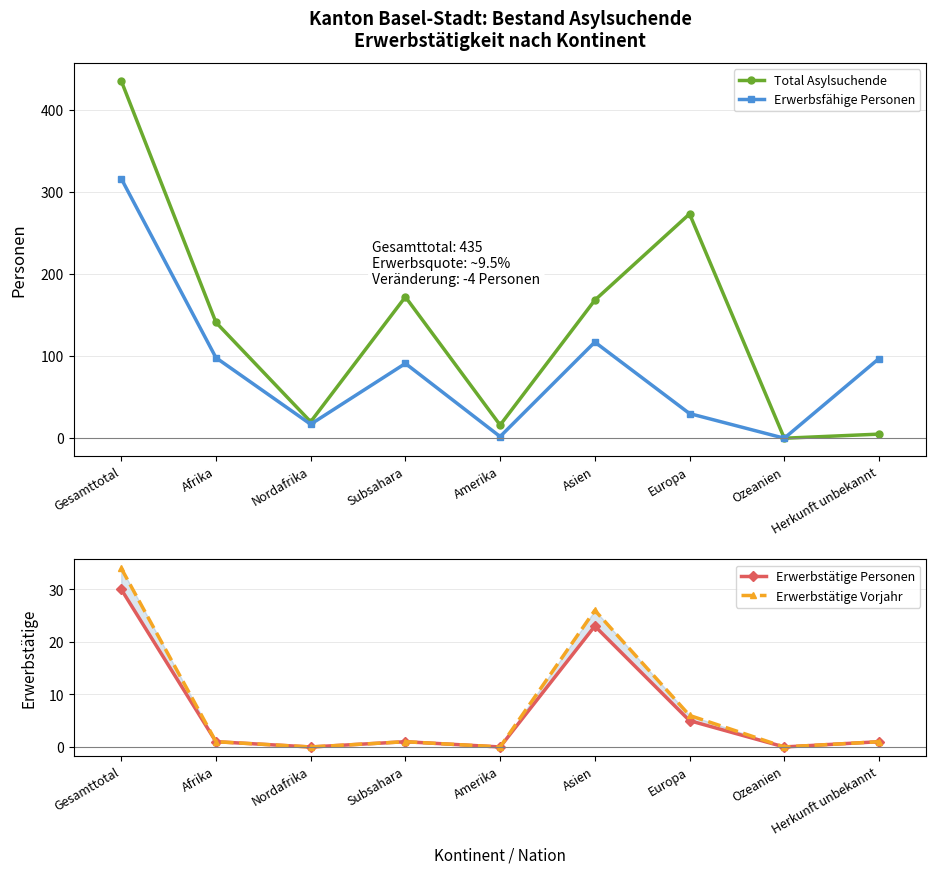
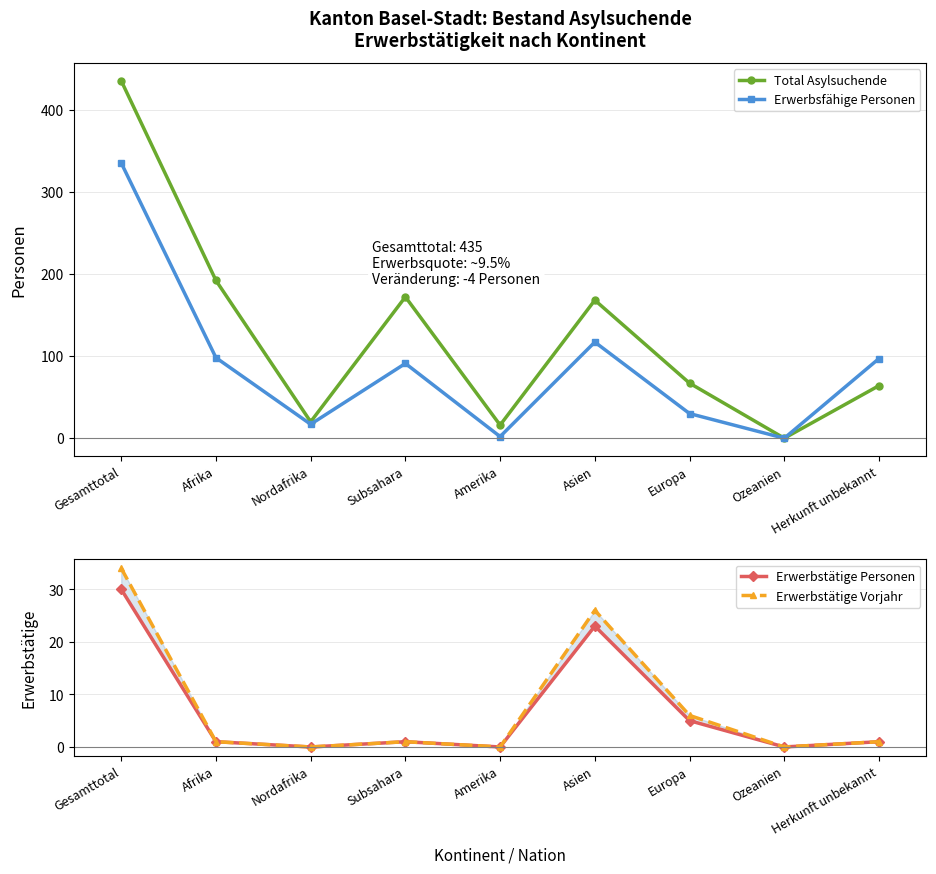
Kanton Basel-Stadt: Bestand Asylsuchende Erwerbstätigkeit nach Kontinent, Erwerbsfähige Personen, Gesamttotal: 320 -> 340
Kanton Basel-Stadt: Bestand Asylsuchende Erwerbstätigkeit nach Kontinent, Total Asylsuchende, Afrika: 140 -> 190
Kanton Basel-Stadt: Bestand Asylsuchende Erwerbstätigkeit nach Kontinent, Total Asylsuchende, Europa: 270 -> 70
Kanton Basel-Stadt: Bestand Asylsuchende Erwerbstätigkeit nach Kontinent, Total Asylsuchende, Herkunft unbekannt: 10 -> 60
